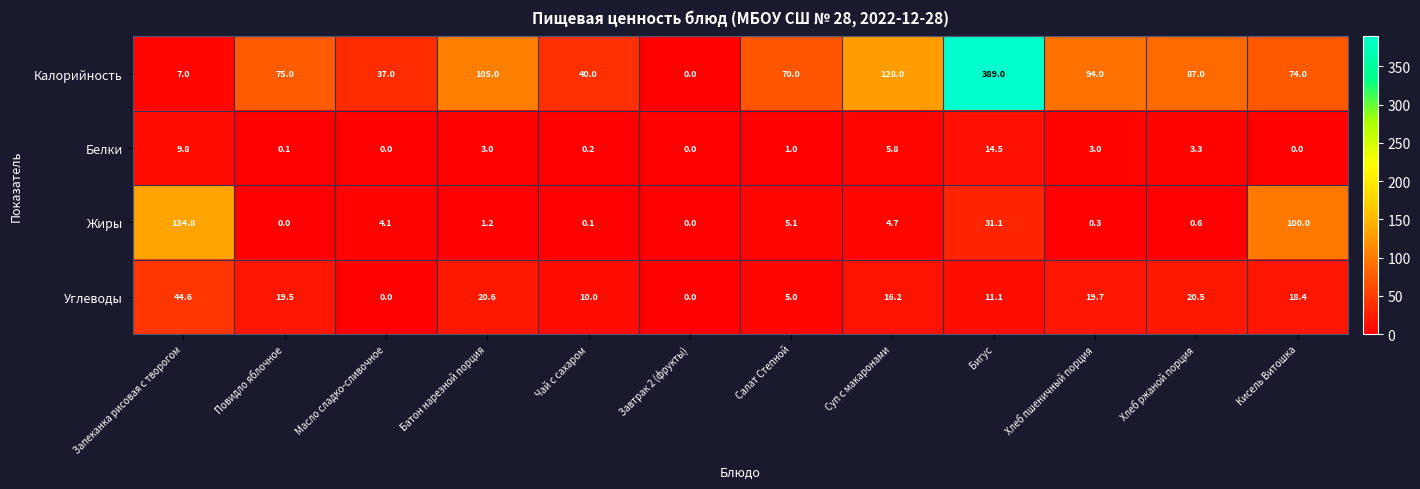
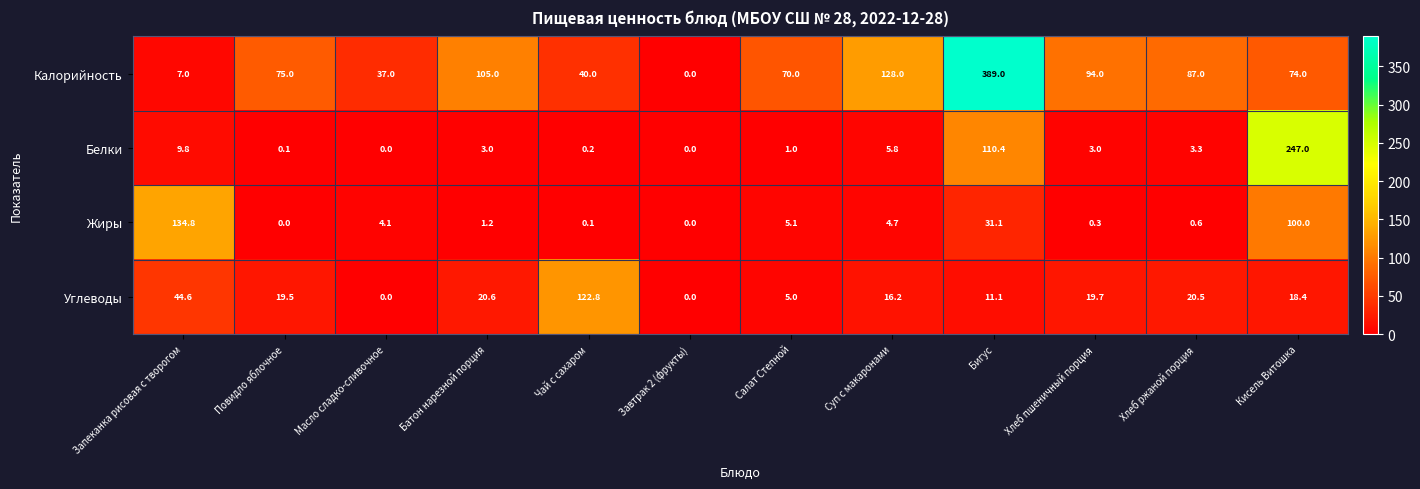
Белки, Бигус: 14.5 -> 110.4
Белки, Кисель Витошка: 0.0 -> 247.0
Углеводы, Чай с сахаром: 10.0 -> 122.8
